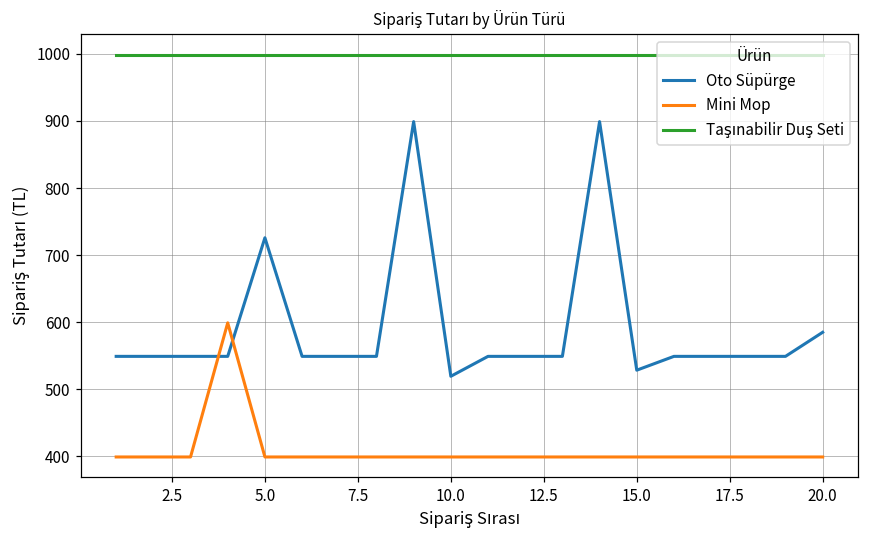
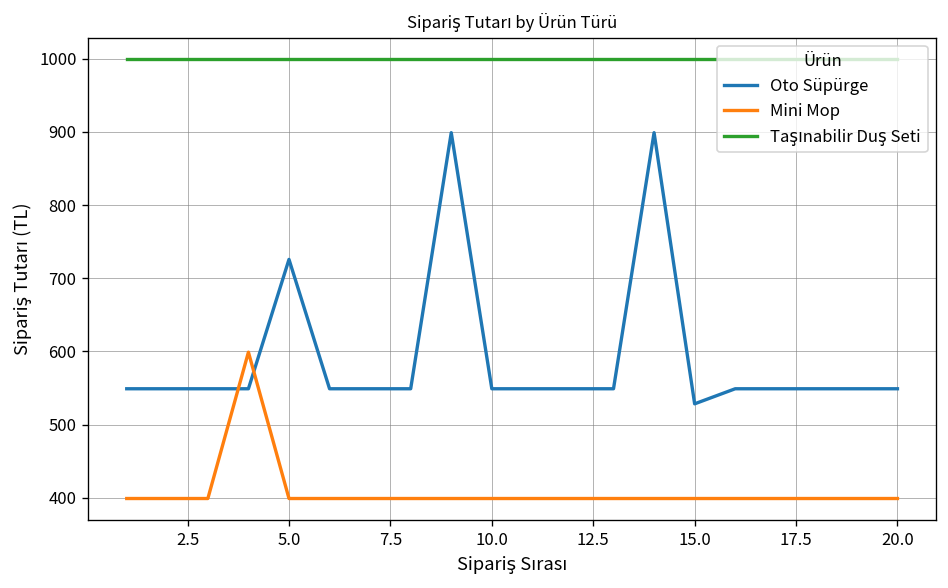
Oto Süpürge, 10.0: 520 -> 550
Oto Süpürge, 20.0: 580 -> 550
